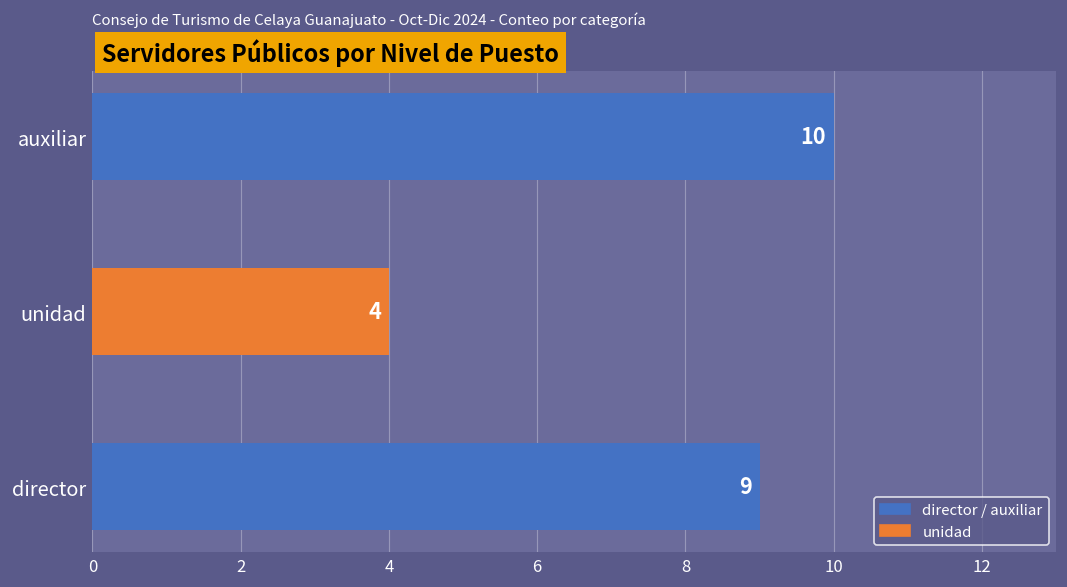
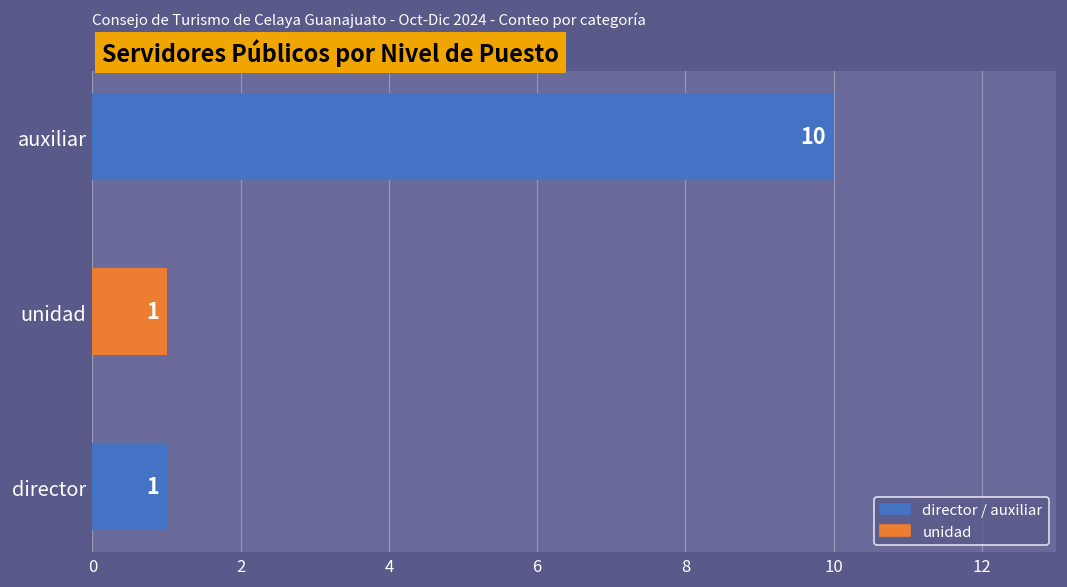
unidad: 4 -> 1
director: 9 -> 1
